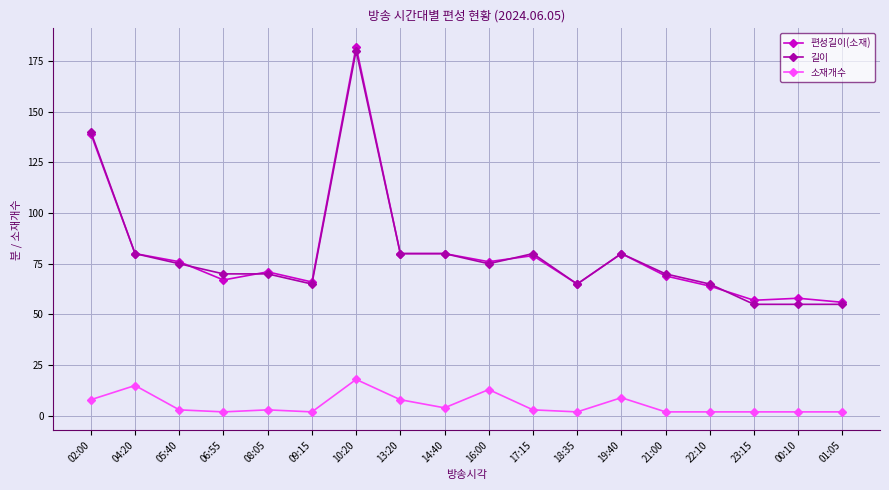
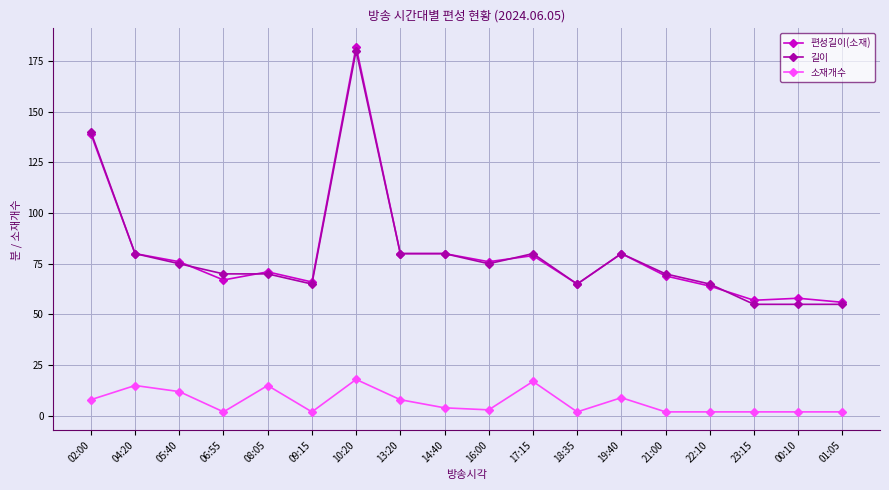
소재개수, 05:40: 3 -> 12
소재개수, 08:05: 3 -> 15
소재개수, 16:00: 13 -> 3
소재개수, 17:15: 3 -> 17
